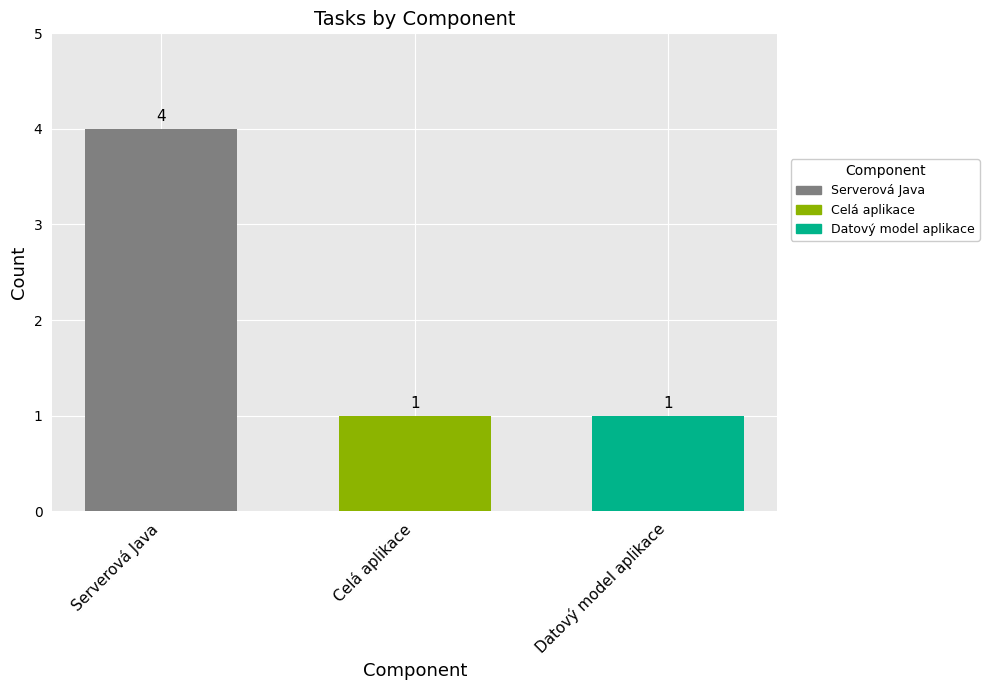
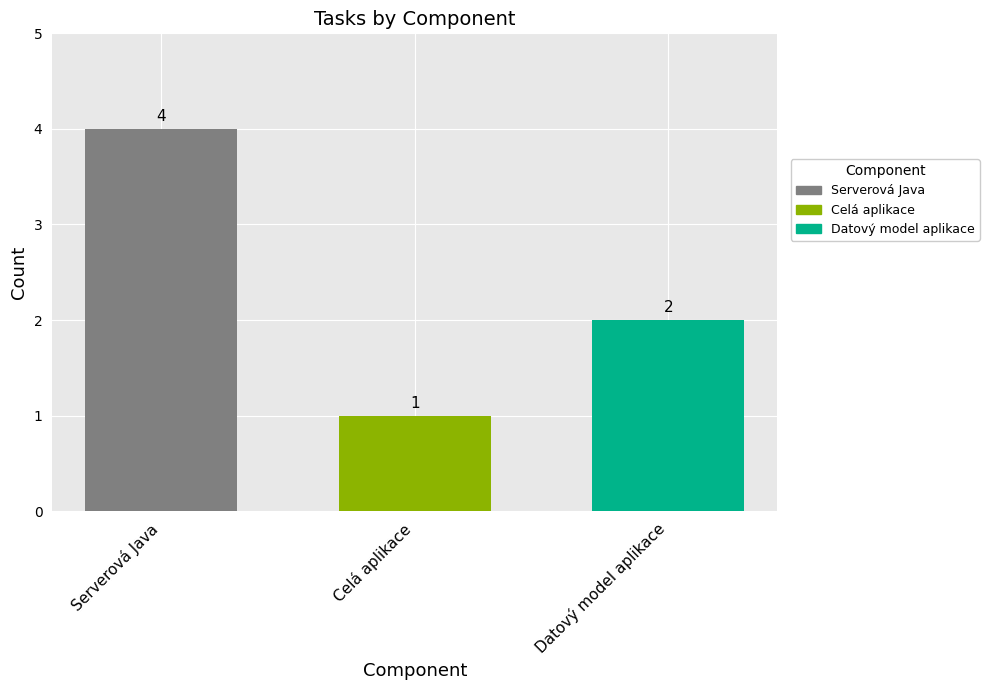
Datový model aplikace: 1 -> 2
